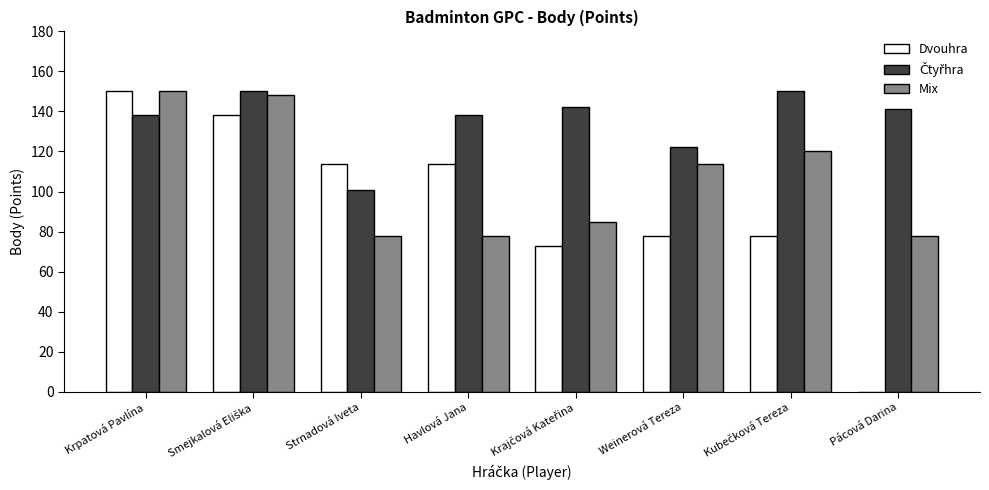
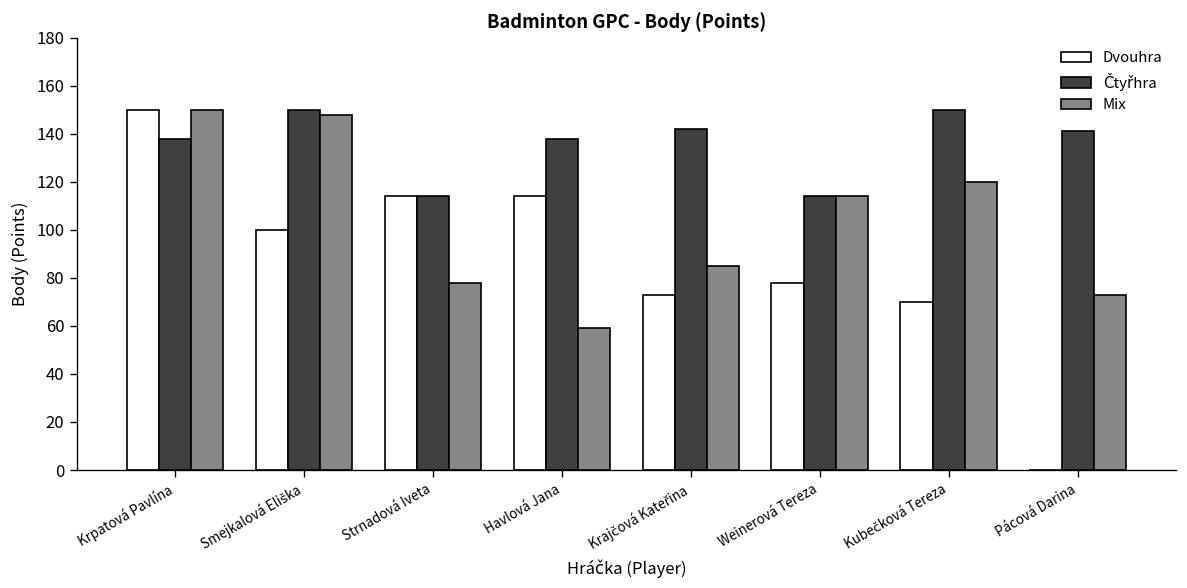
Dvouhra, Smejkalová Eliška: 138 -> 100
Čtyřhra, Strnadová Iveta: 101 -> 114
Mix, Havlová Jana: 78 -> 59
Čtyřhra, Weinerová Tereza: 122 -> 114
Dvouhra, Kubečková Tereza: 78 -> 70
Mix, Pácová Darina: 78 -> 73
